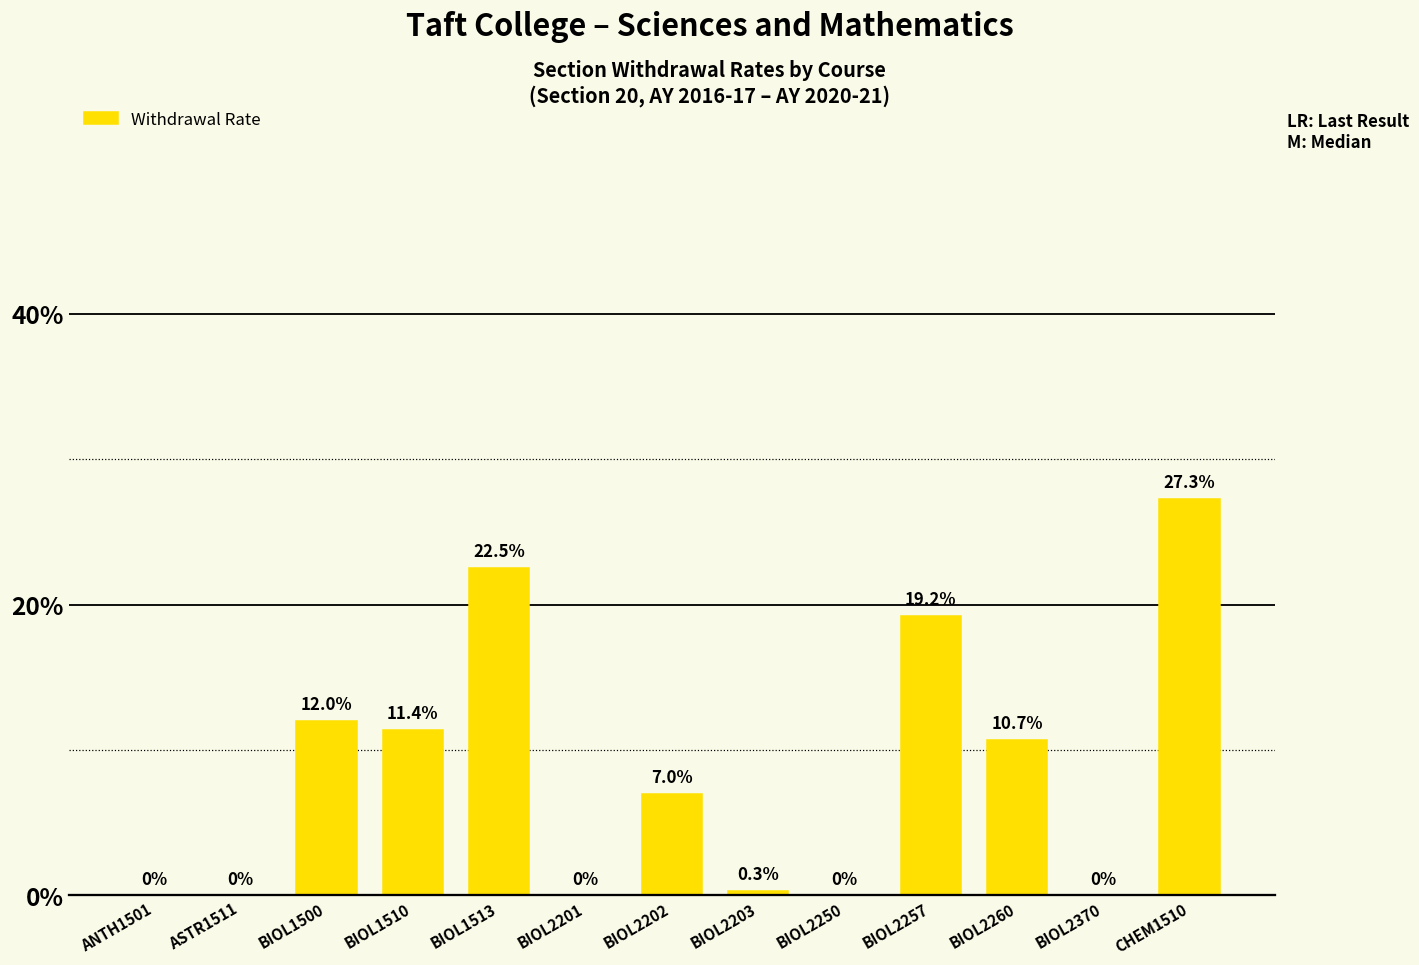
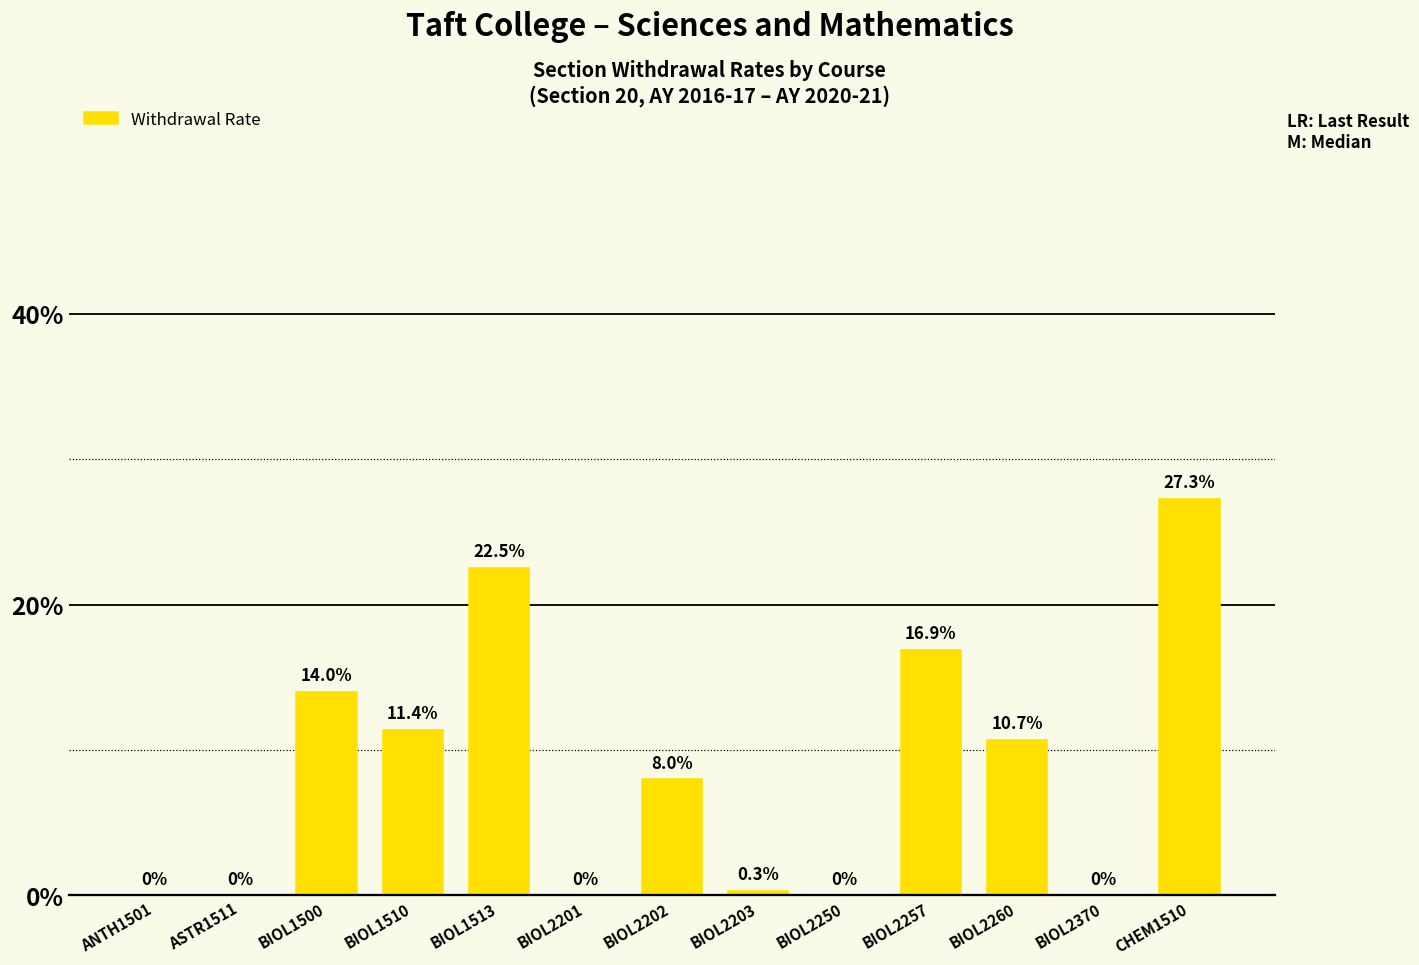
BIOL1500: 12.0% -> 14.0%
BIOL2202: 7.0% -> 8.0%
BIOL2257: 19.2% -> 16.9%
